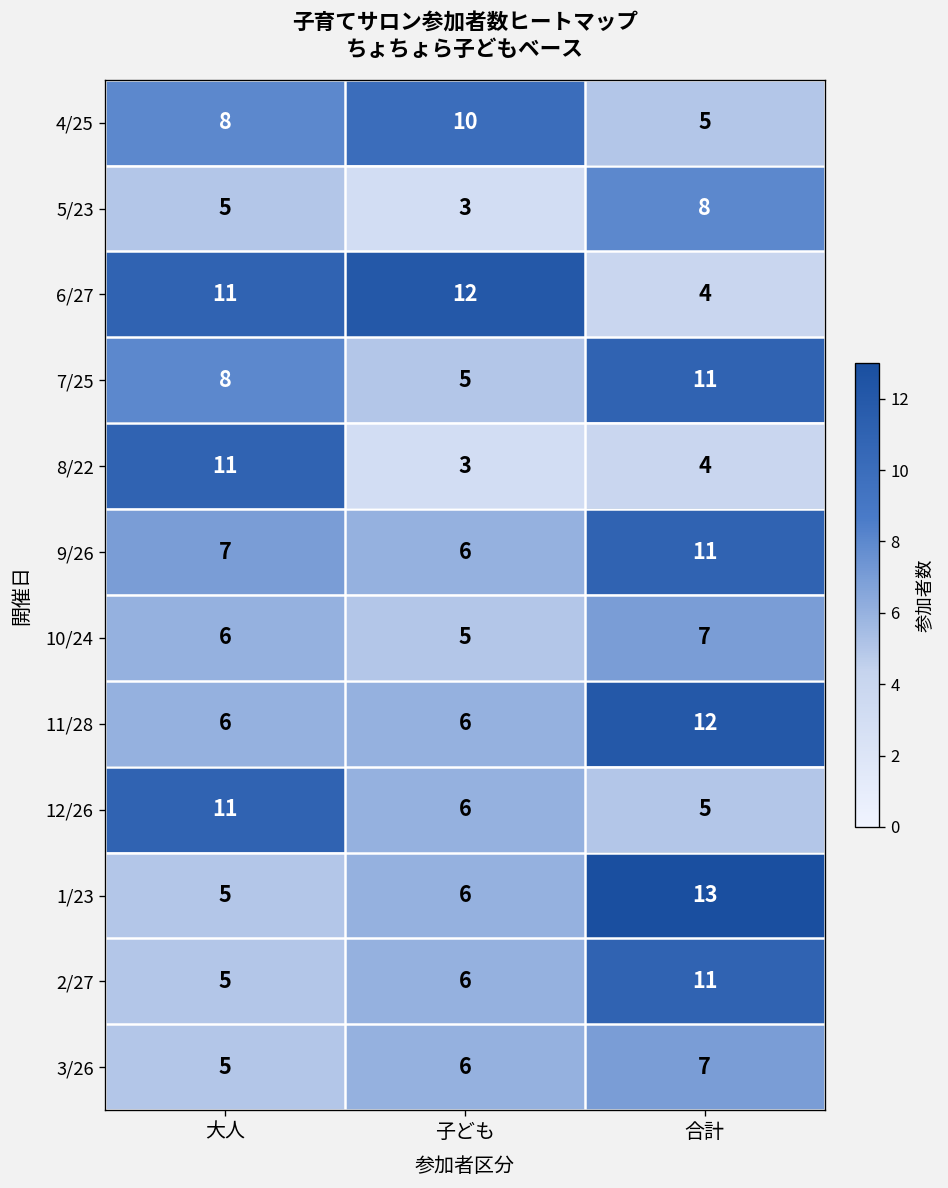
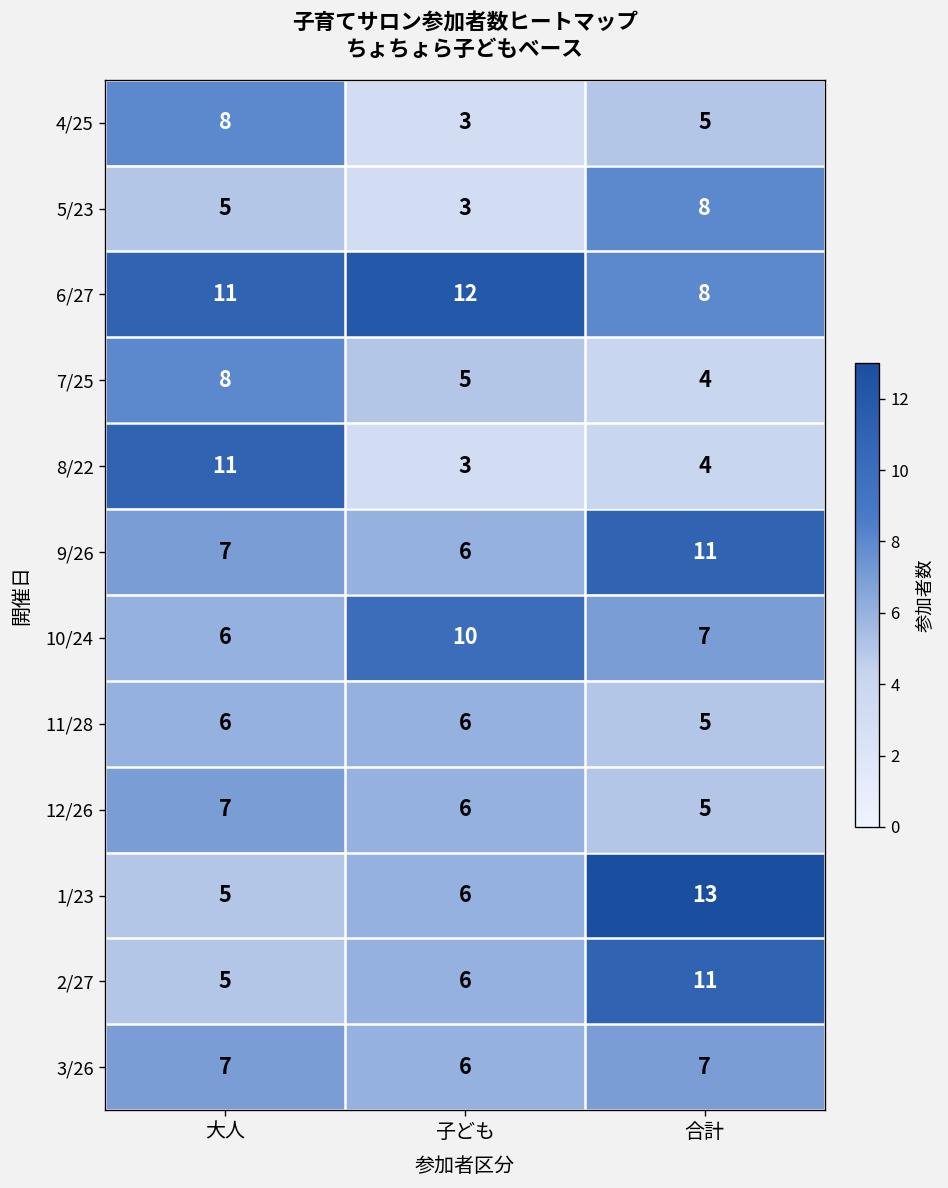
4/25, 子ども: 10 -> 3
6/27, 合計: 4 -> 8
7/25, 合計: 11 -> 4
10/24, 子ども: 5 -> 10
11/28, 合計: 12 -> 5
12/26, 大人: 11 -> 7
3/26, 大人: 5 -> 7
